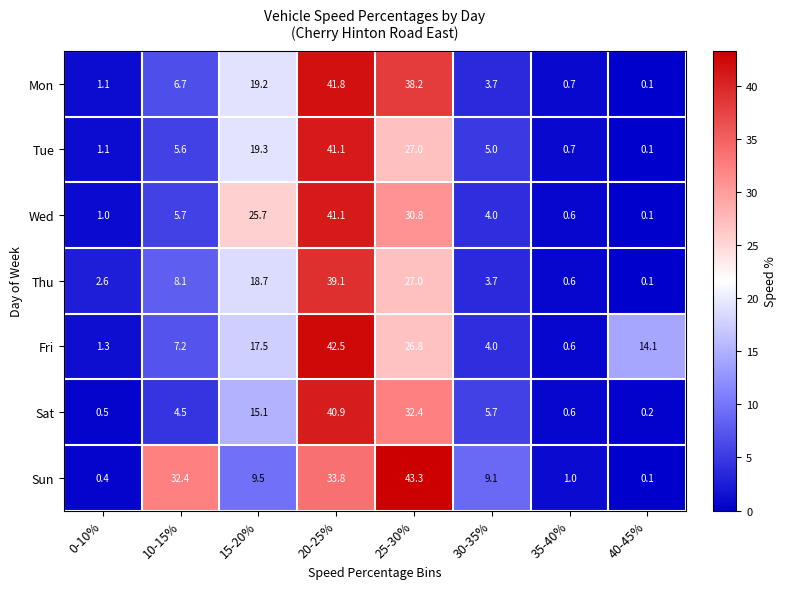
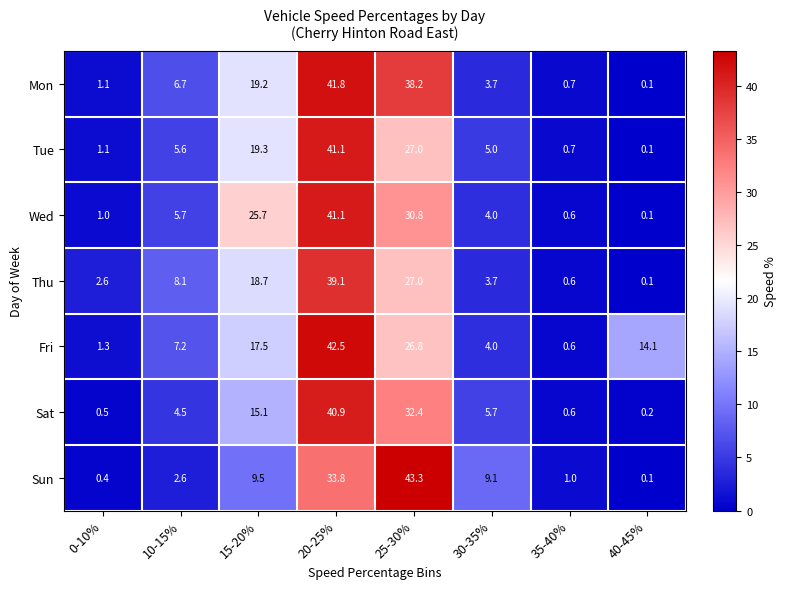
Sun, 10-15%: 32.4 -> 2.6
